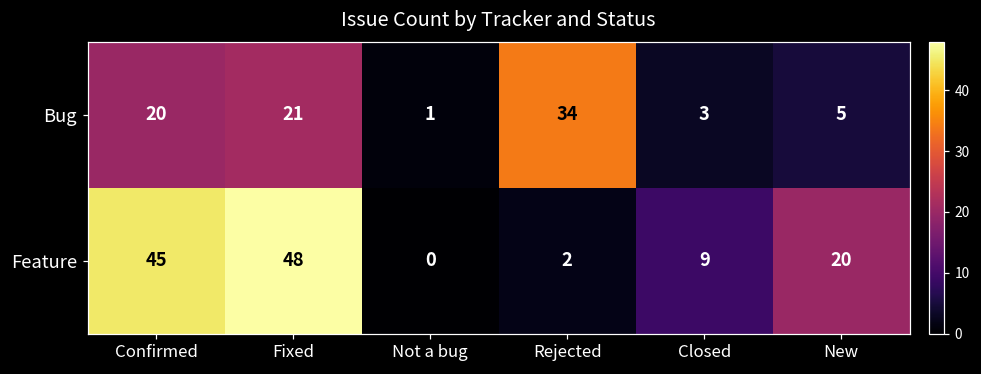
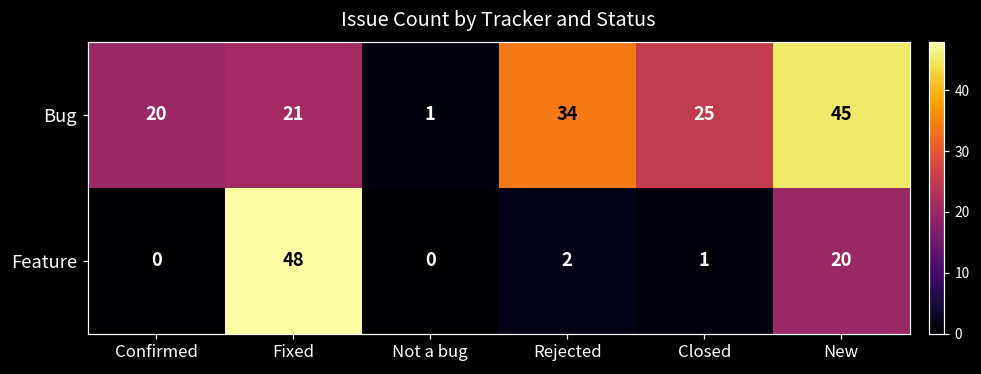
Bug, Closed: 3 -> 25
Bug, New: 5 -> 45
Feature, Confirmed: 45 -> 0
Feature, Closed: 9 -> 1
